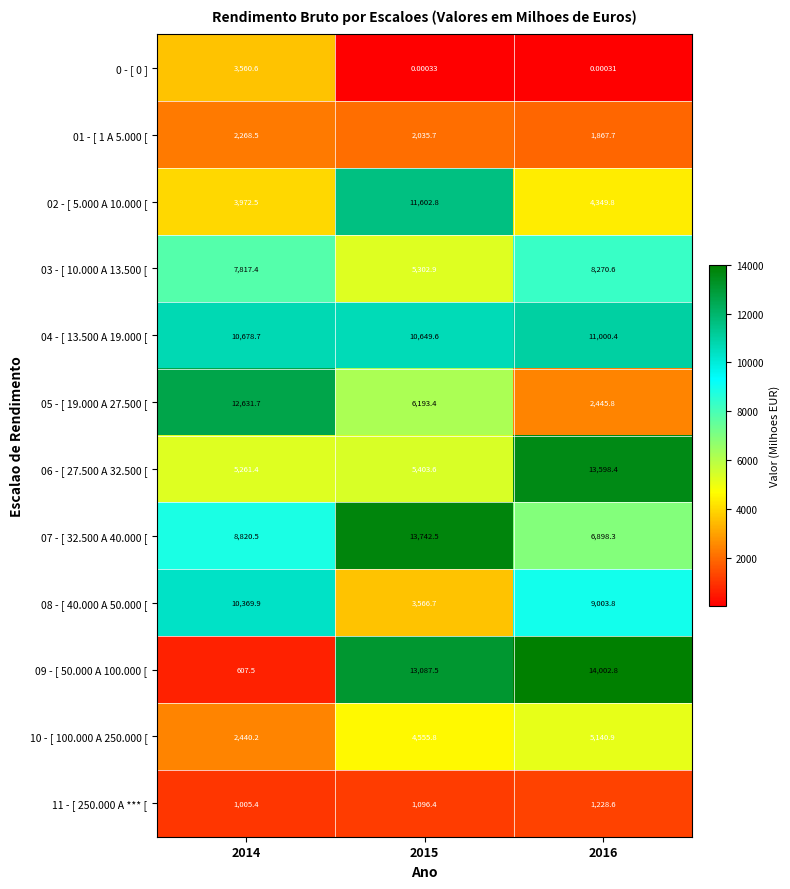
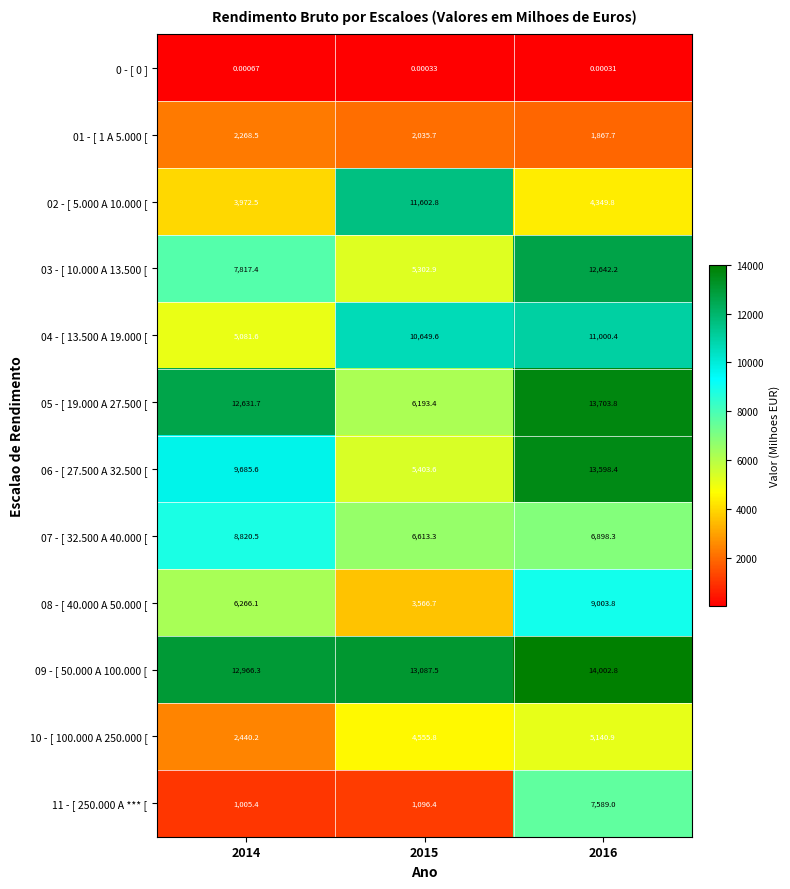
0 - [ 0 ], 2014: 3,560.6 -> 0.00067
03 - [ 10.000 A 13.500 [, 2016: 8,270.6 -> 12,642.2
04 - [ 13.500 A 19.000 [, 2014: 10,678.7 -> 5,081.6
05 - [ 19.000 A 27.500 [, 2016: 2,445.8 -> 13,703.8
06 - [ 27.500 A 32.500 [, 2014: 5,261.4 -> 9,685.6
07 - [ 32.500 A 40.000 [, 2015: 13,742.5 -> 6,613.3
08 - [ 40.000 A 50.000 [, 2014: 10,369.9 -> 6,266.1
09 - [ 50.000 A 100.000 [, 2014: 607.5 -> 12,966.3
11 - [ 250.000 A *** [, 2016: 1,228.6 -> 7,589.0
